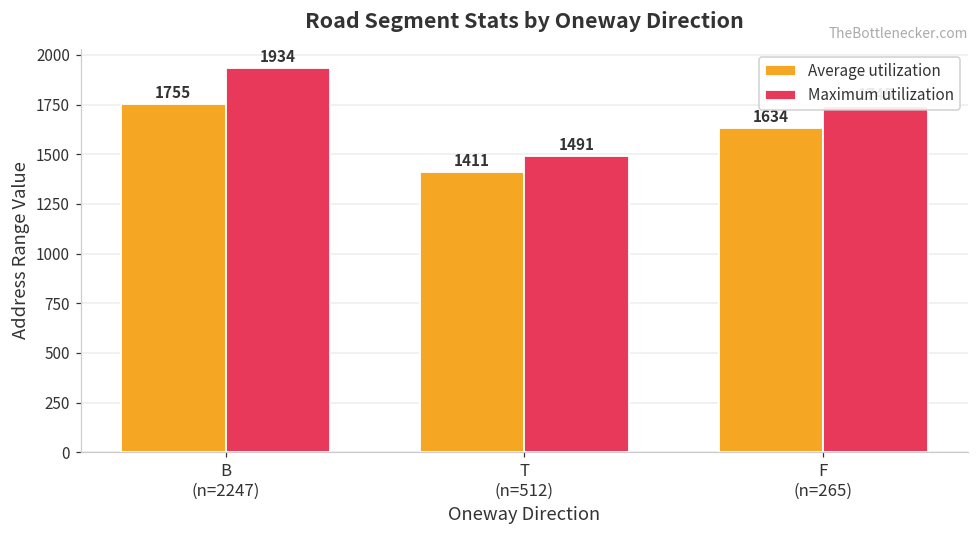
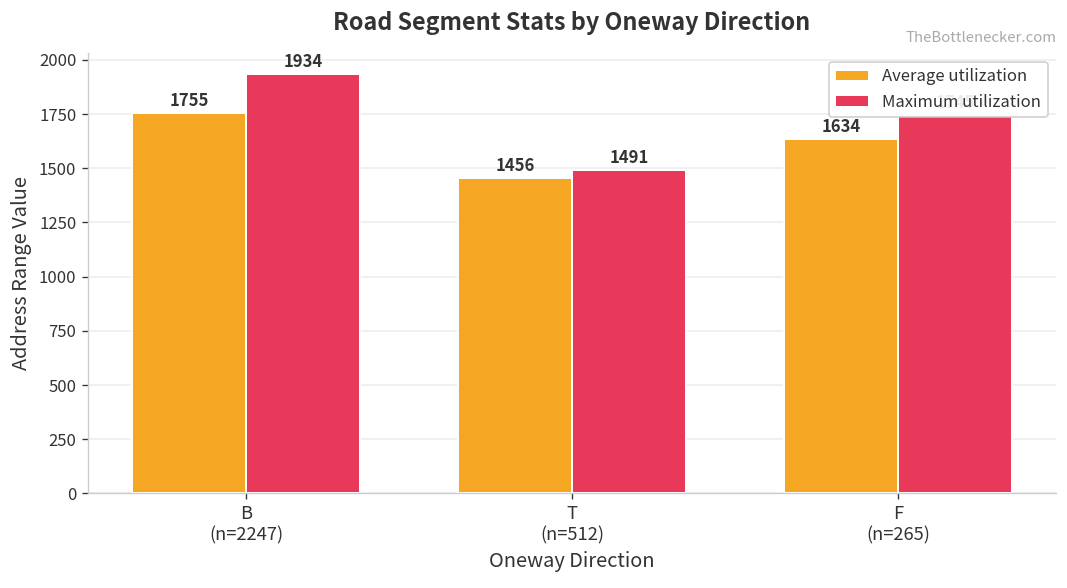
Average utilization, T (n=512): 1411 -> 1456
